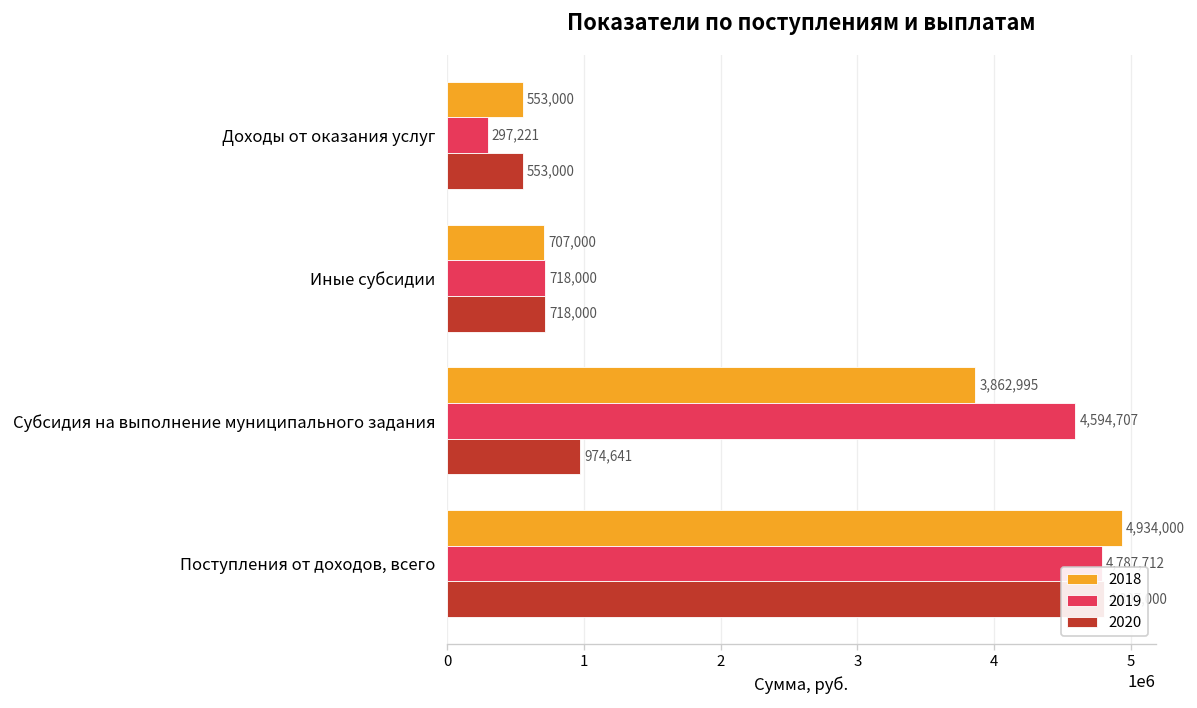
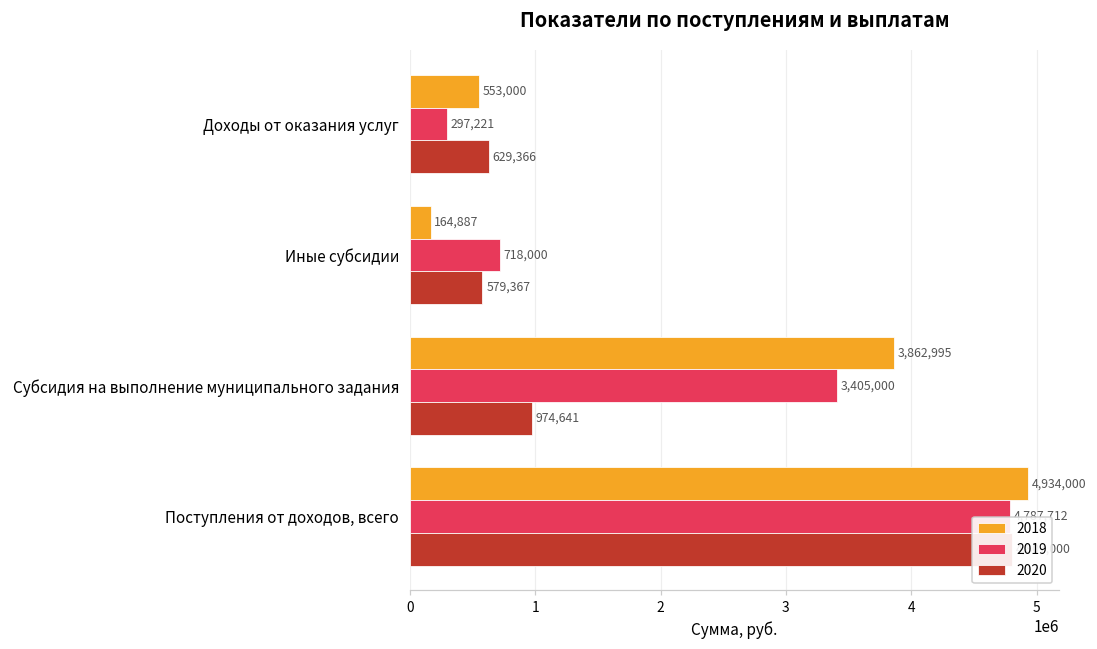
2020, Доходы от оказания услуг: 553,000 -> 629,366
2018, Иные субсидии: 707,000 -> 164,887
2020, Иные субсидии: 718,000 -> 579,367
2019, Субсидия на выполнение муниципального задания: 4,594,707 -> 3,405,000
